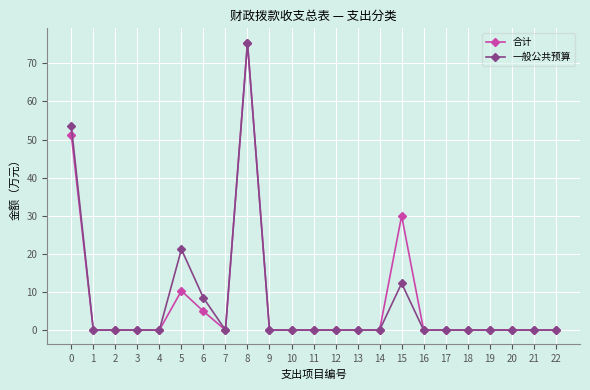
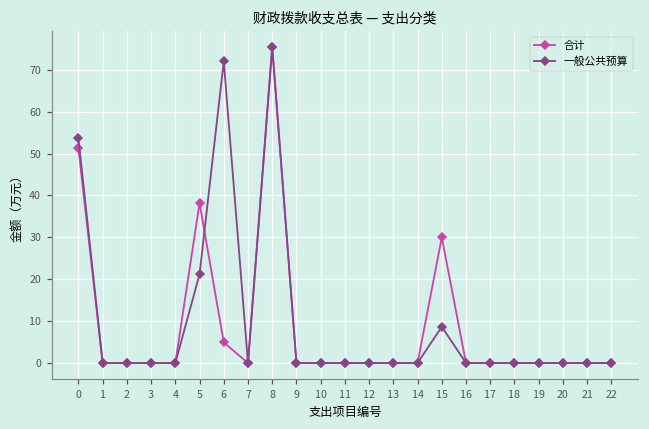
合计, 5: 10 -> 38
一般公共预算, 6: 8 -> 72
一般公共预算, 15: 12 -> 9
